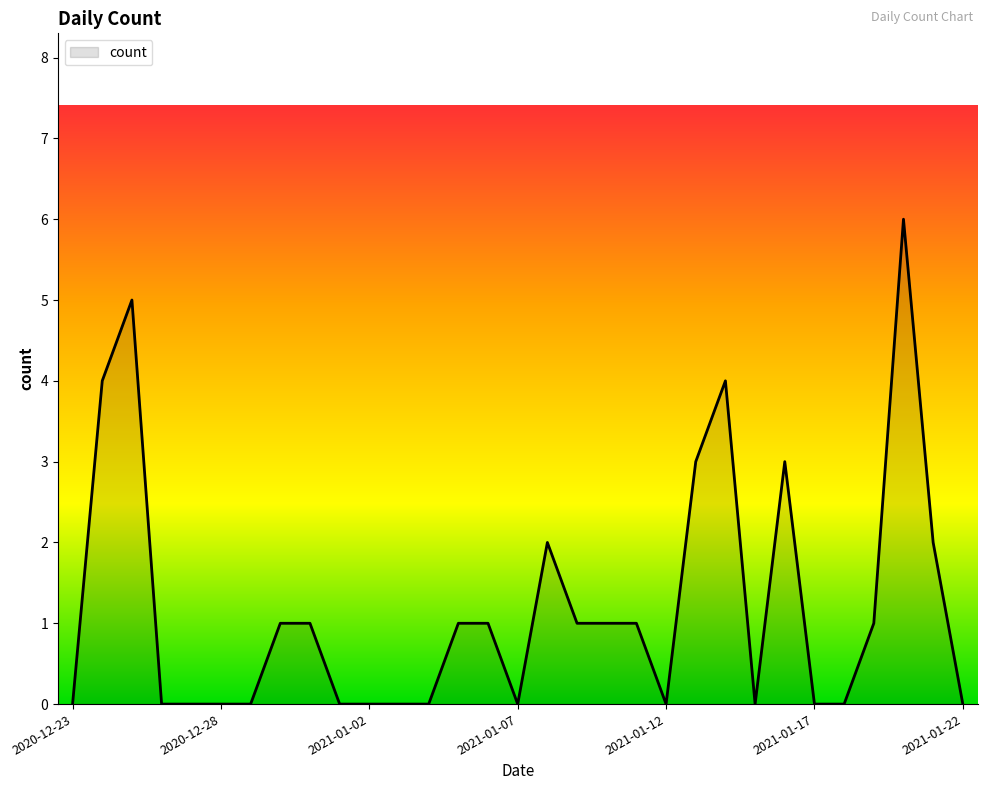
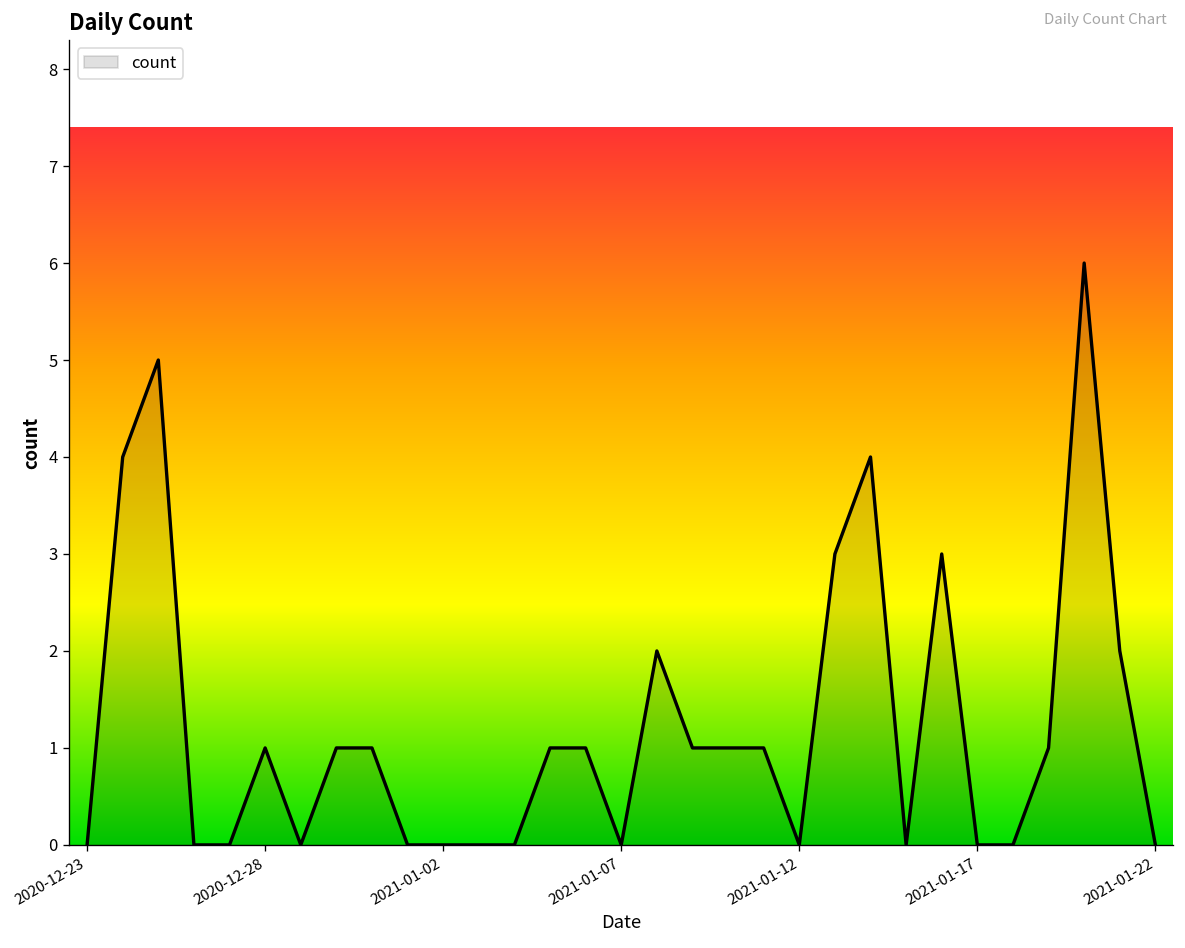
2020-12-28: 0 -> 1
